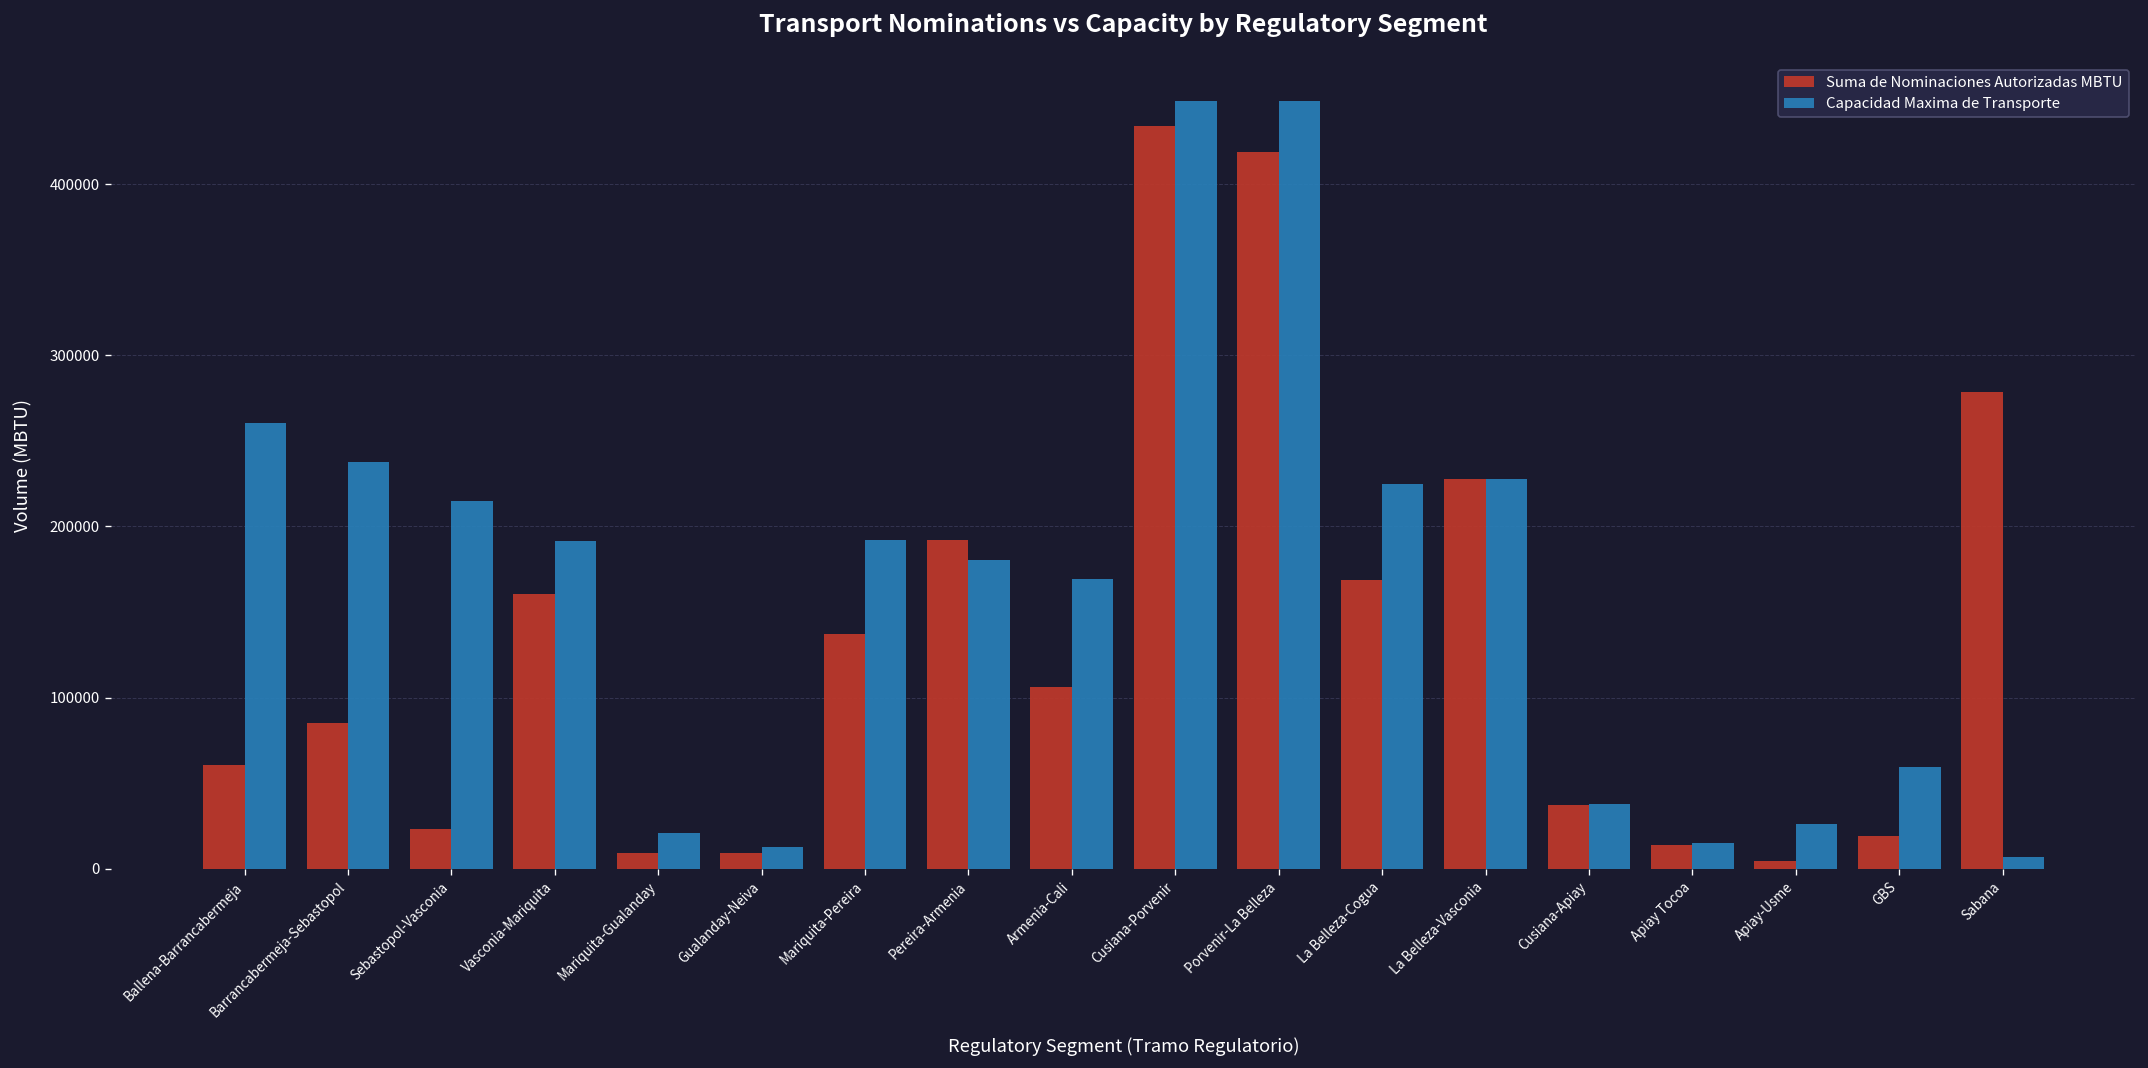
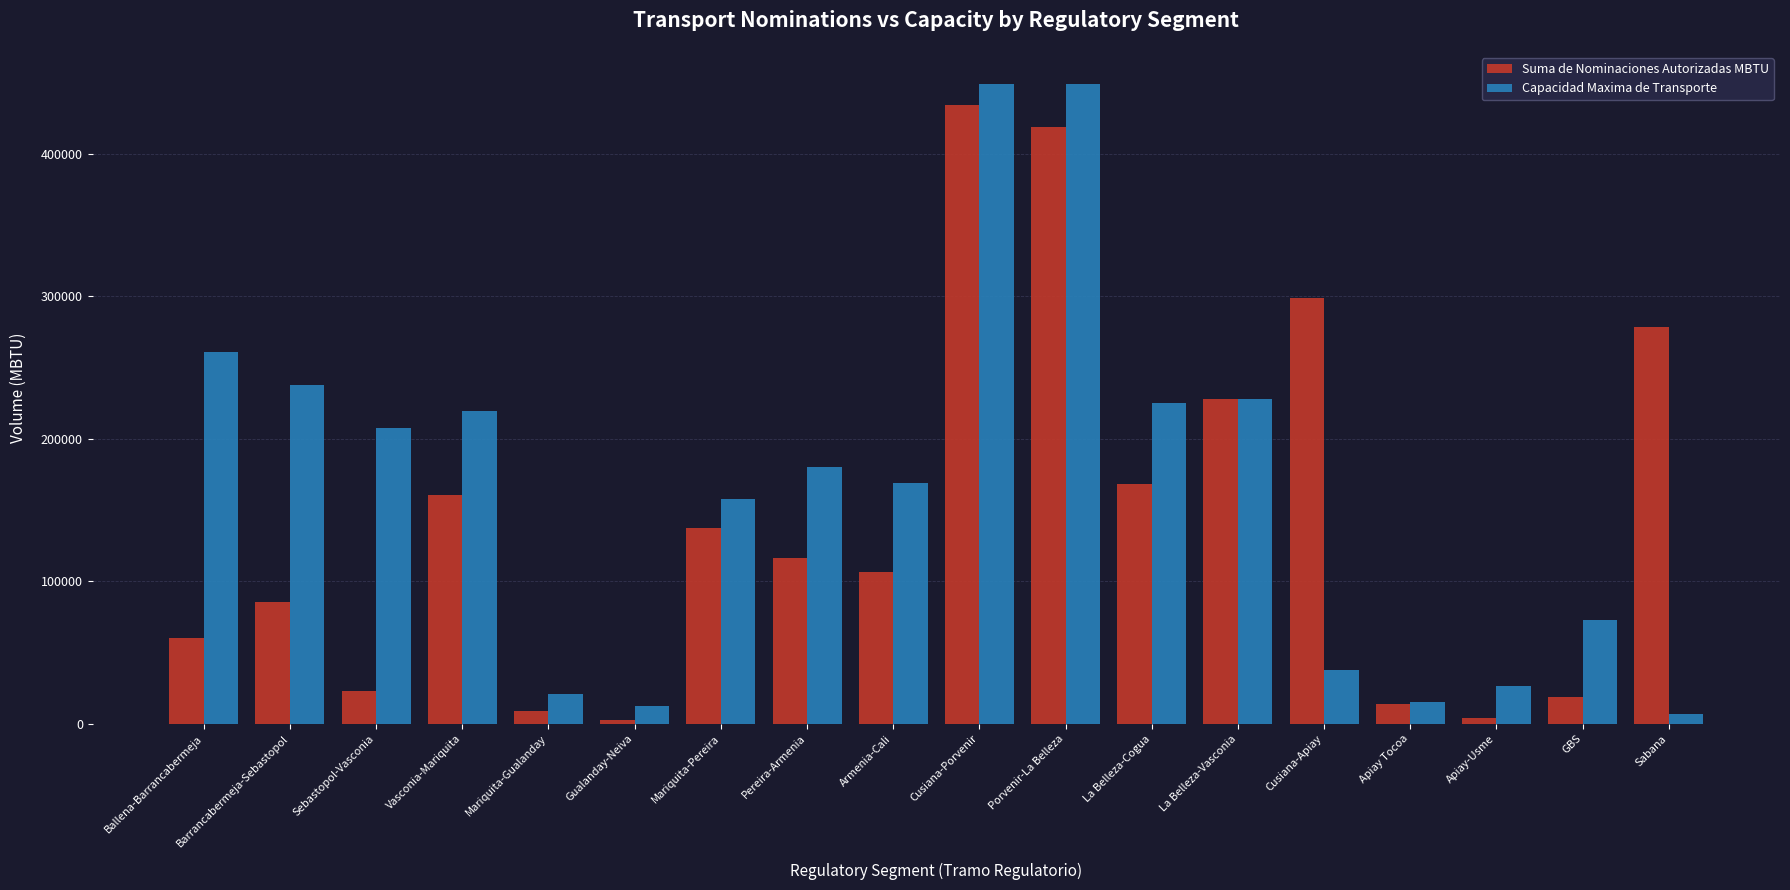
Capacidad Maxima de Transporte, Sebastopol-Vasconia: 215000 -> 208000
Capacidad Maxima de Transporte, Vasconia-Mariquita: 191000 -> 219000
Suma de Nominaciones Autorizadas MBTU, Gualanday-Neiva: 9000 -> 3000
Capacidad Maxima de Transporte, Mariquita-Pereira: 192000 -> 158000
Suma de Nominaciones Autorizadas MBTU, Pereira-Armenia: 192000 -> 116000
Suma de Nominaciones Autorizadas MBTU, Cusiana-Apiay: 37000 -> 299000
Capacidad Maxima de Transporte, GBS: 59000 -> 73000
